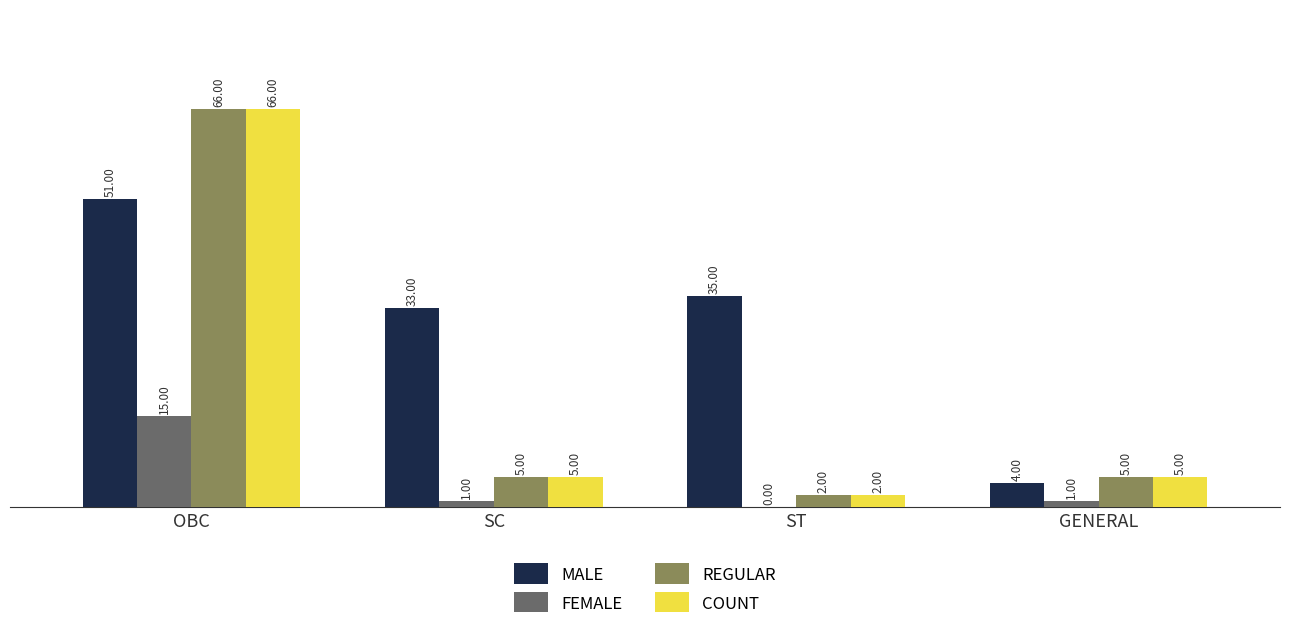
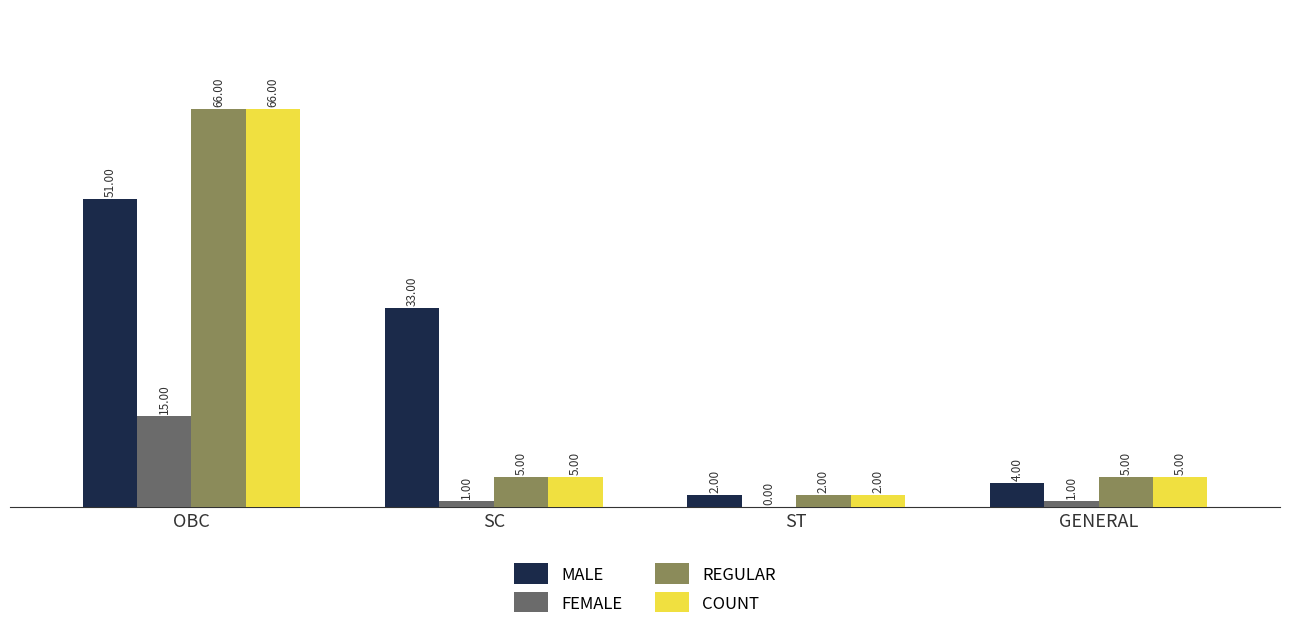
MALE, ST: 35.00 -> 2.00
